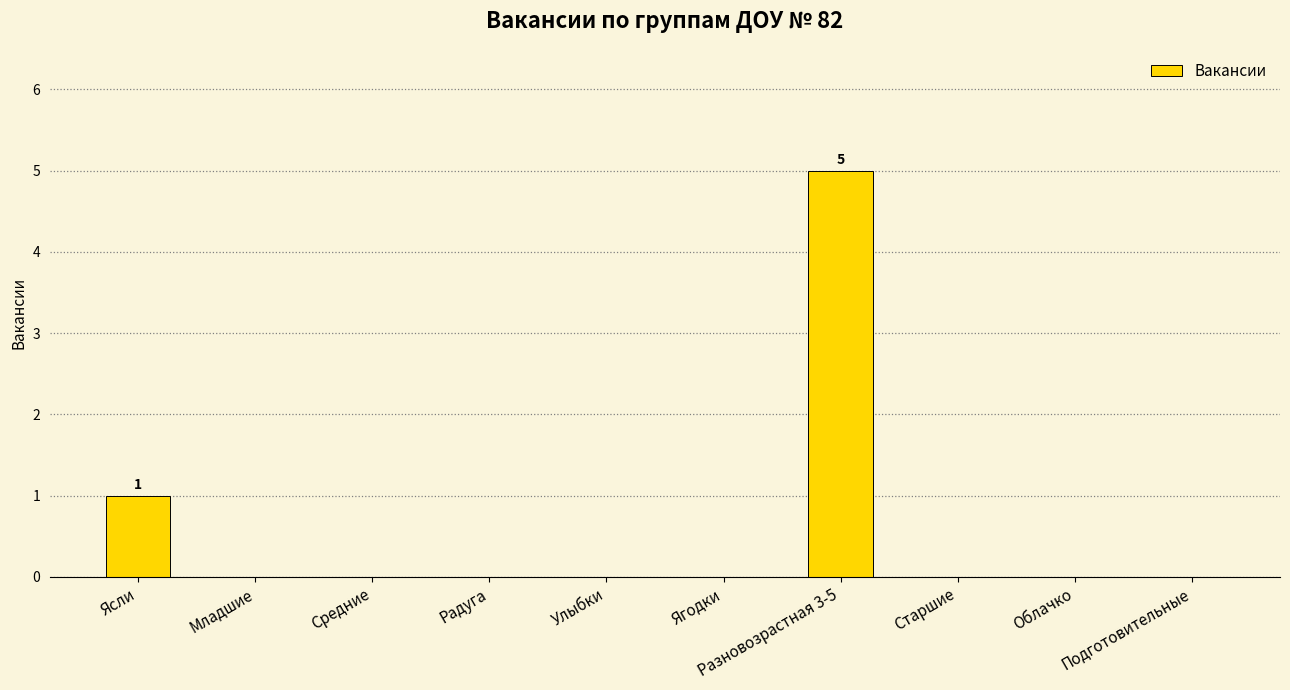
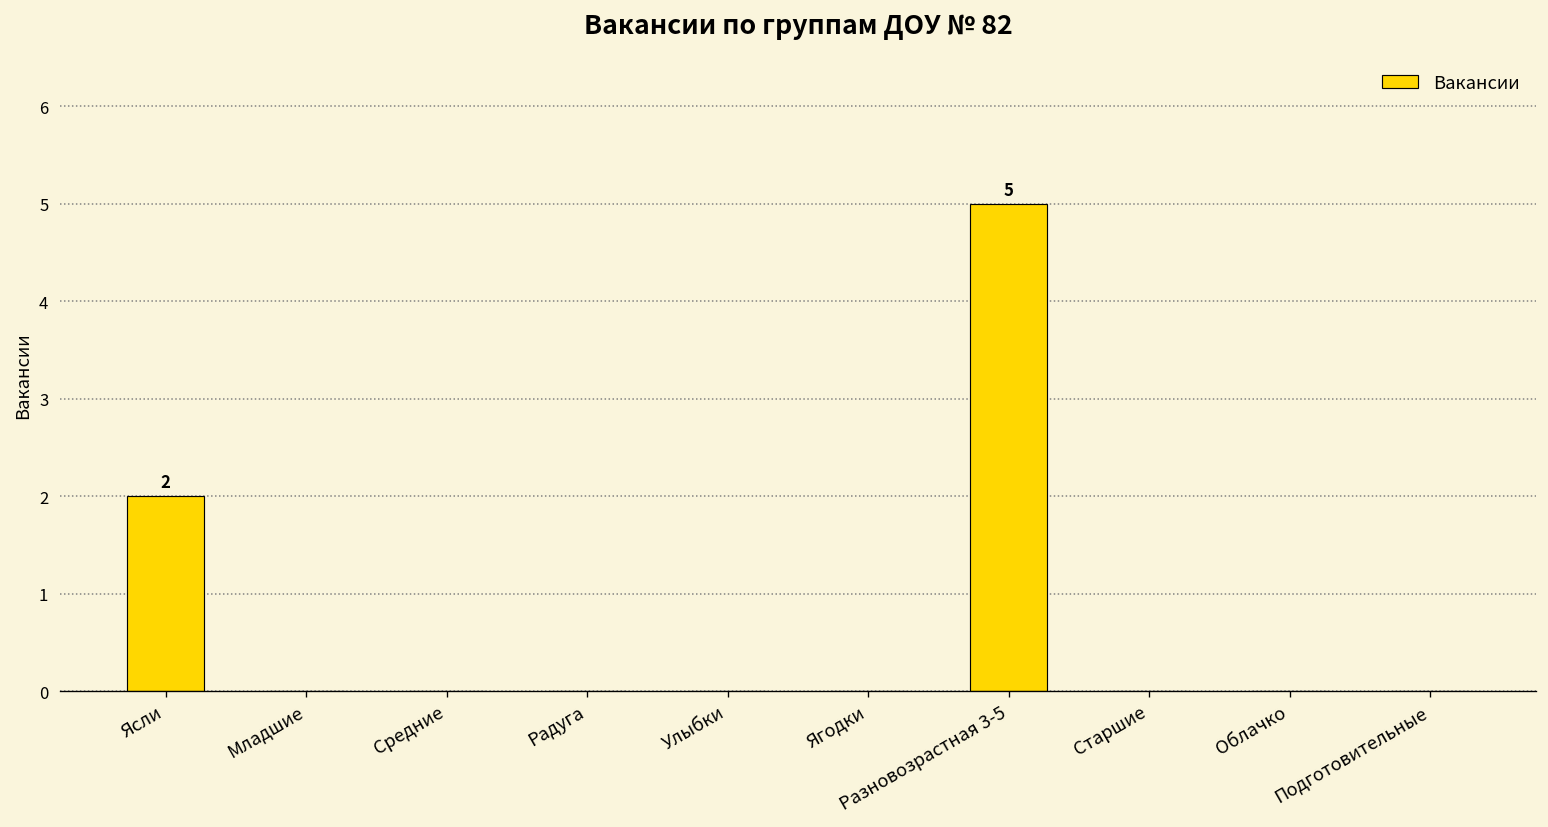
Ясли: 1 -> 2
